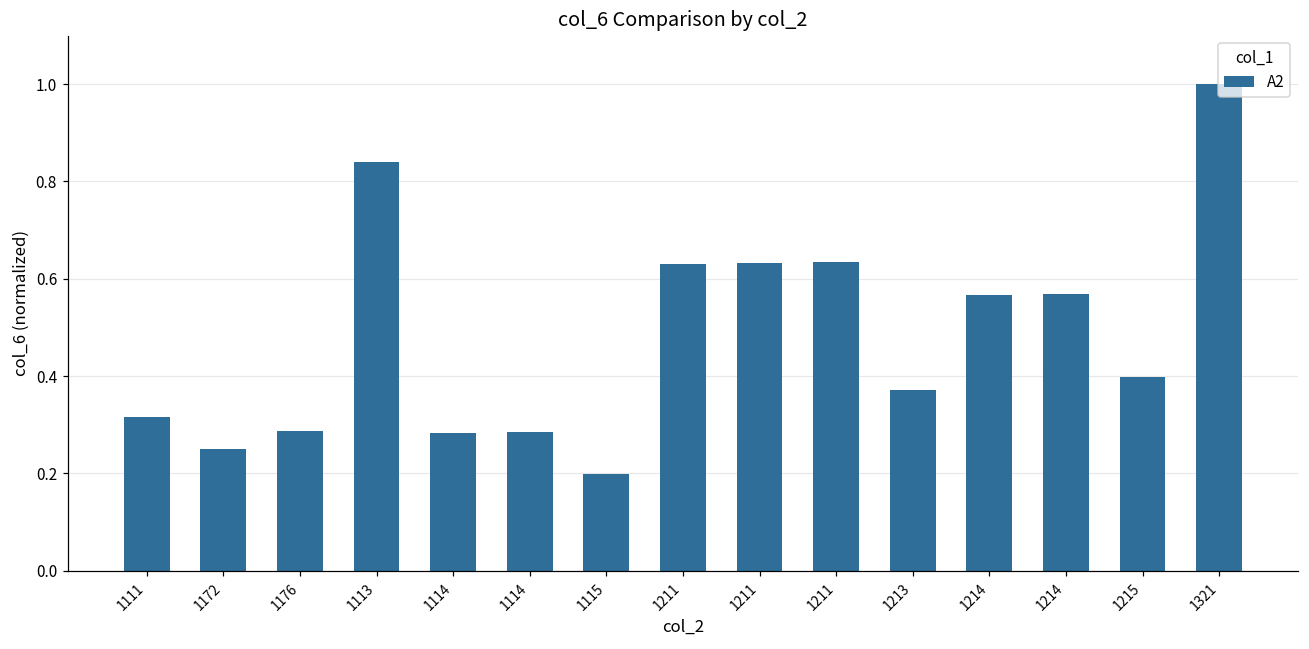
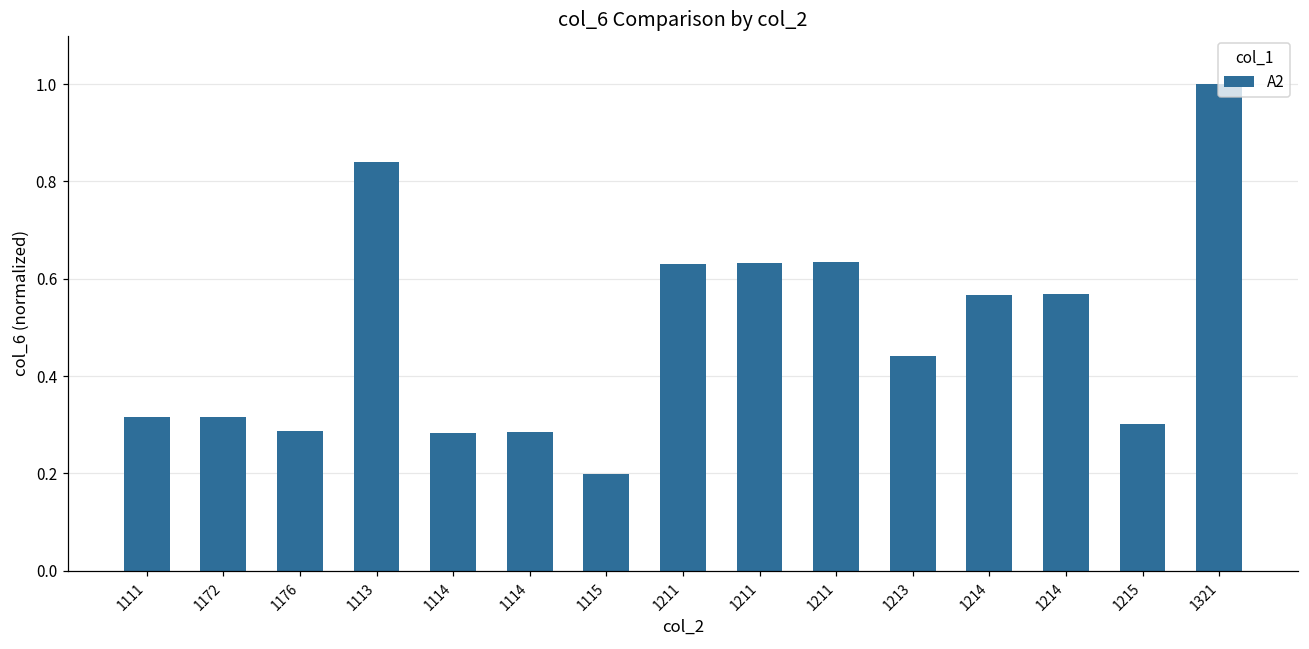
1172: 0.25 -> 0.32
1213: 0.37 -> 0.44
1215: 0.40 -> 0.30
